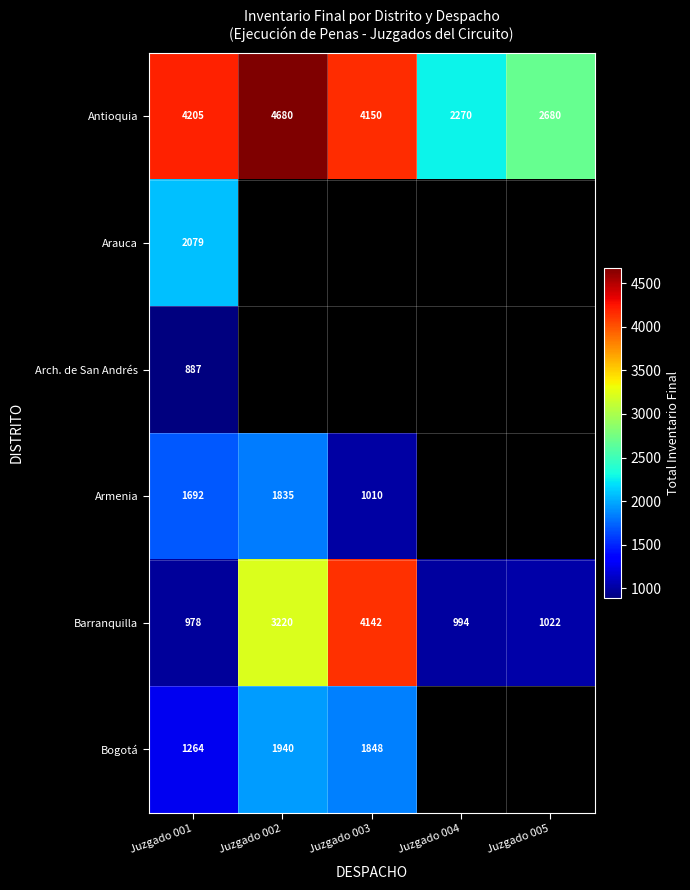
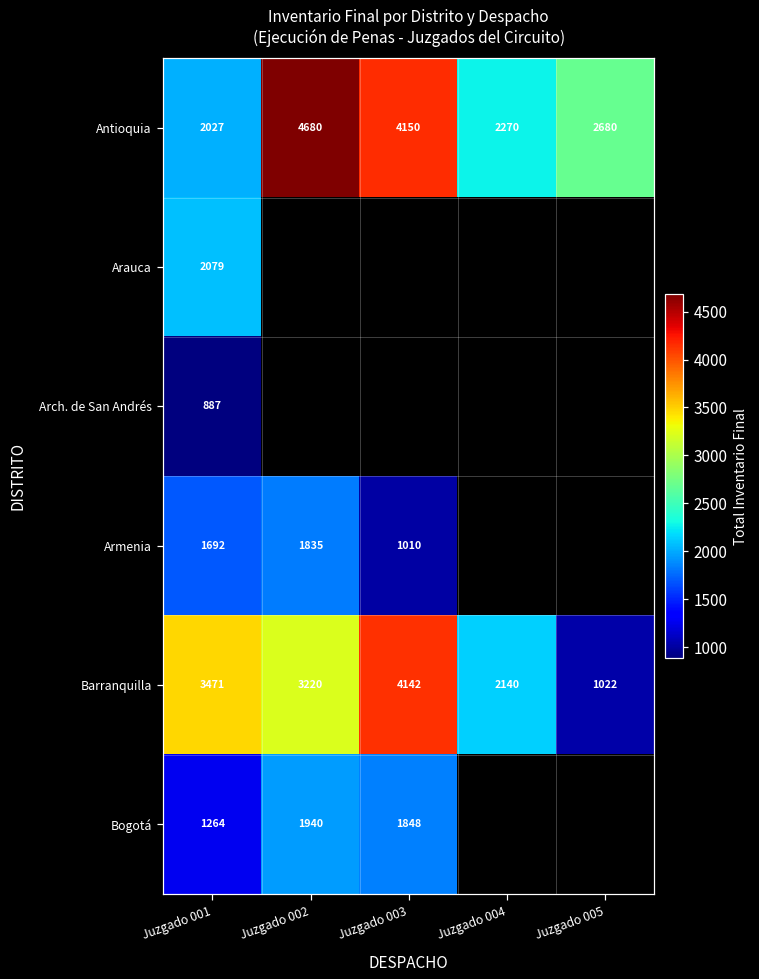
Antioquia, Juzgado 001: 4205 -> 2027
Barranquilla, Juzgado 001: 978 -> 3471
Barranquilla, Juzgado 004: 994 -> 2140
